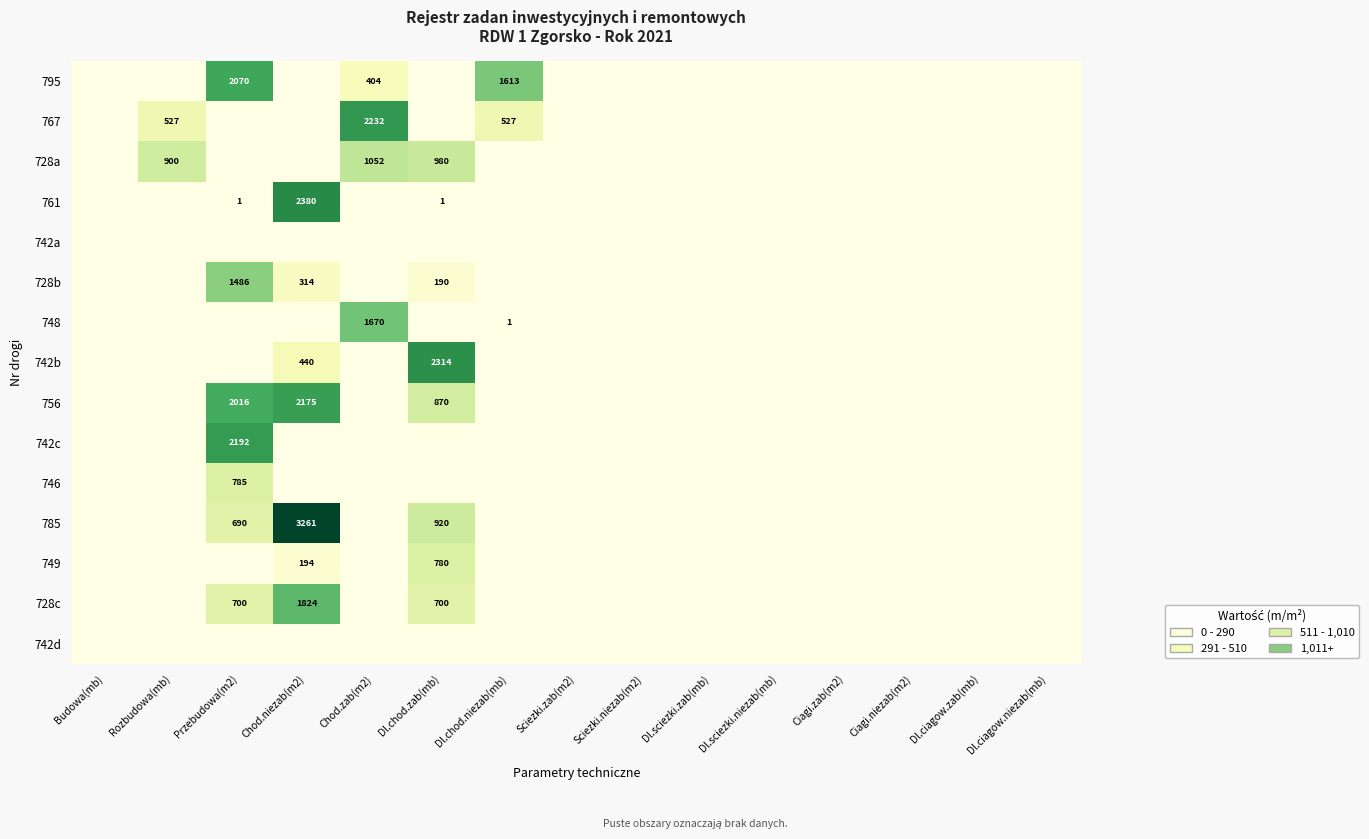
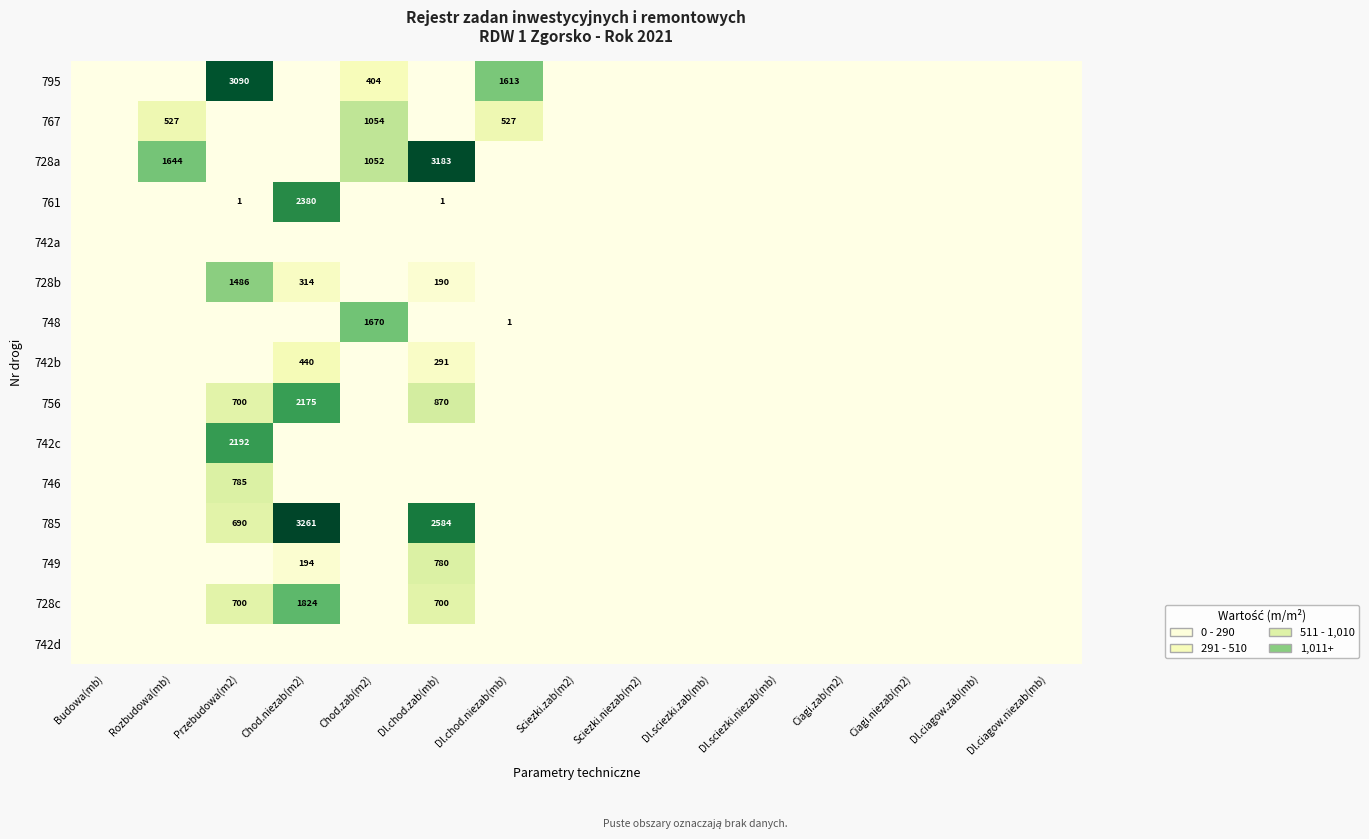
795, Przebudowa(m2): 2070 -> 3090
767, Chod.zab(m2): 2232 -> 1054
728a, Rozbudowa(mb): 900 -> 1644
728a, Dl.chod.zab(mb): 980 -> 3183
742b, Dl.chod.zab(mb): 2314 -> 291
756, Przebudowa(m2): 2016 -> 700
785, Dl.chod.zab(mb): 920 -> 2584
